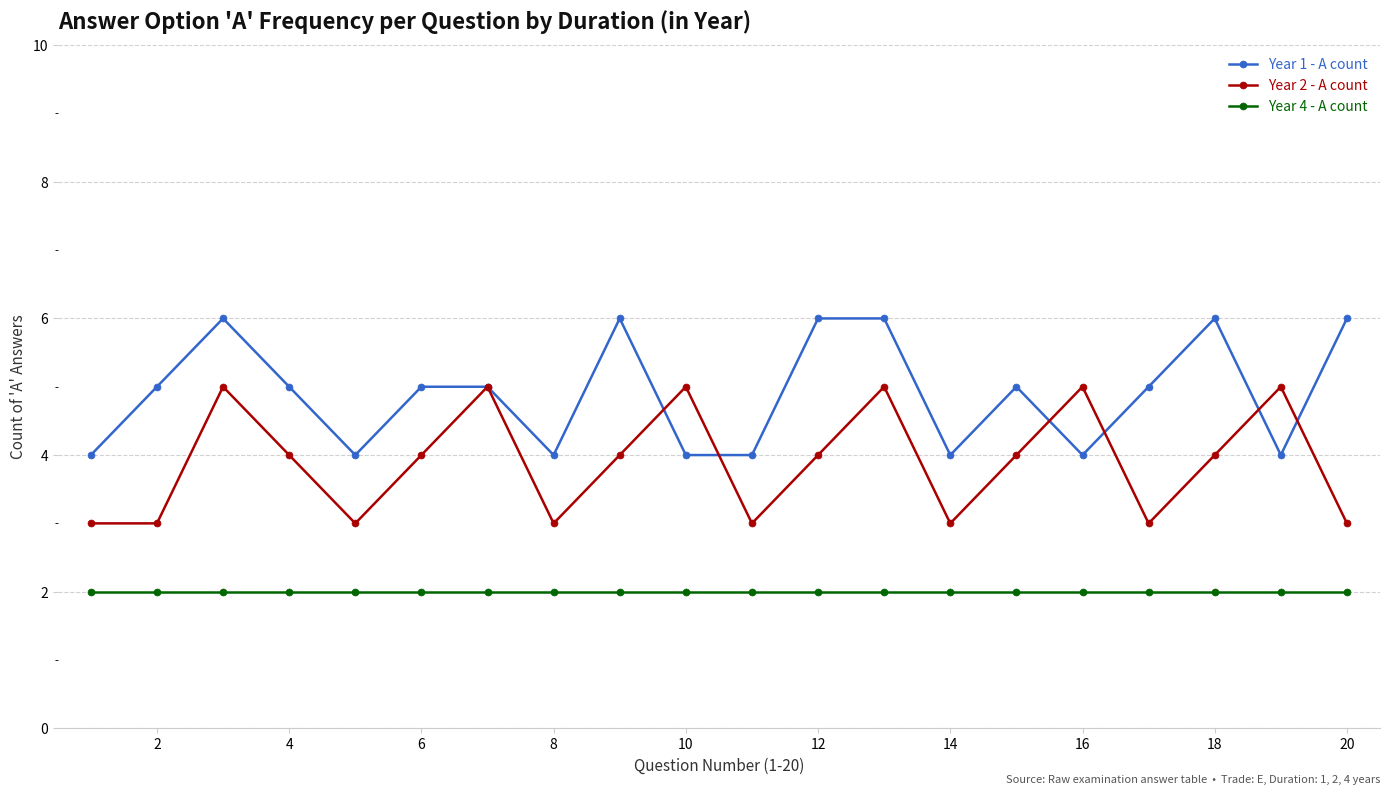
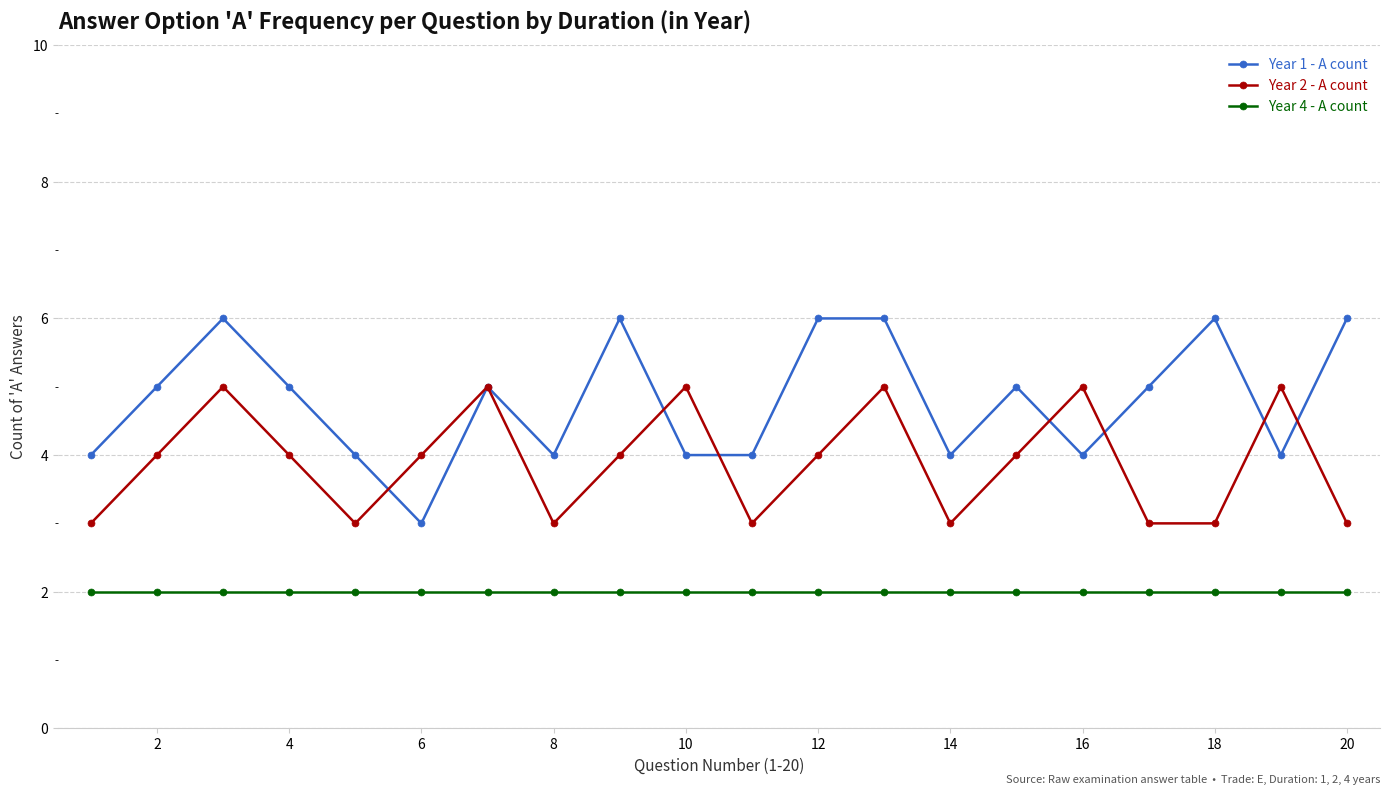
Year 2 - A count, 2: 3 -> 4
Year 1 - A count, 6: 5 -> 3
Year 2 - A count, 18: 4 -> 3
